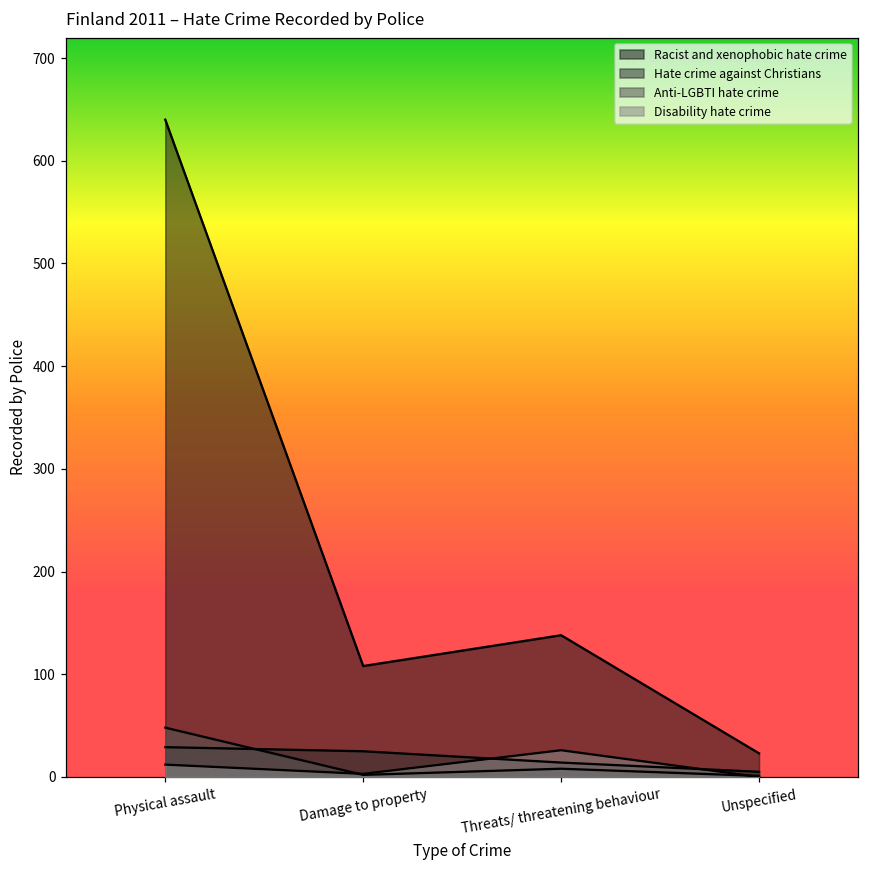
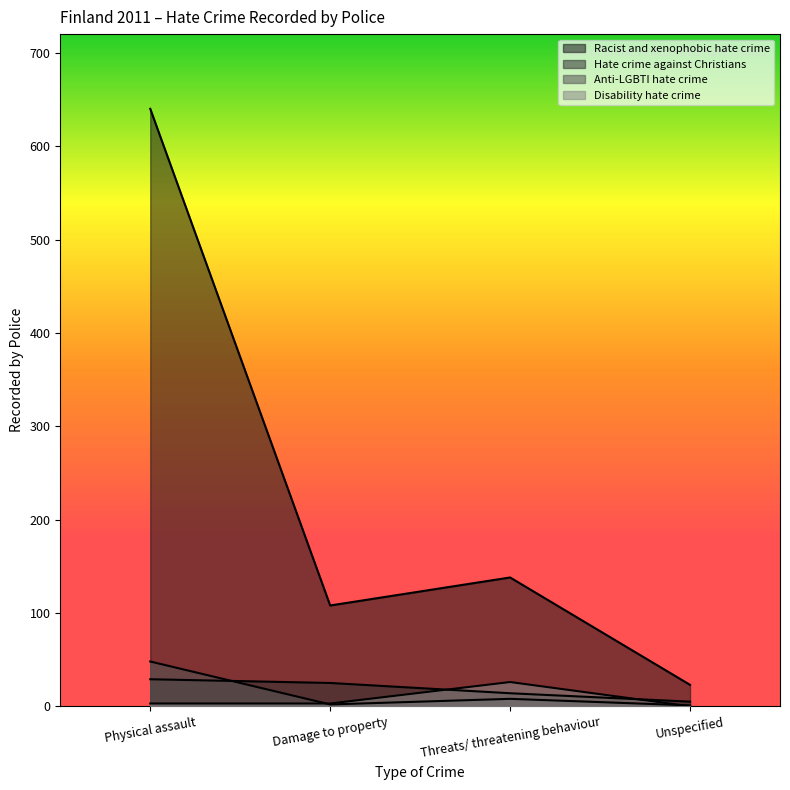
Disability hate crime, Physical assault: 10 -> 0
